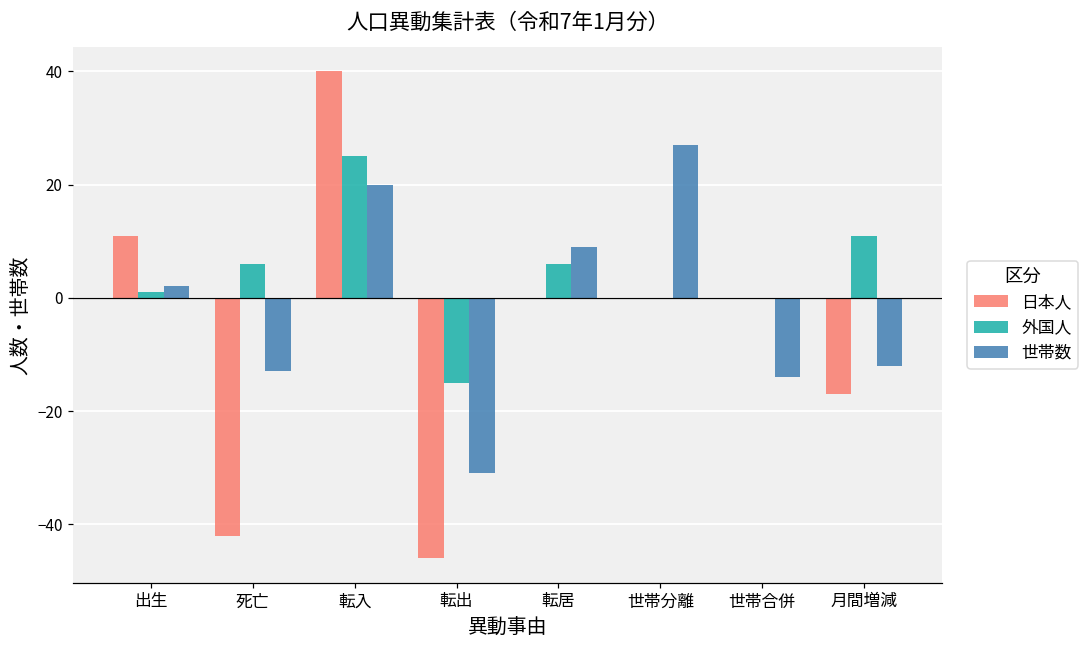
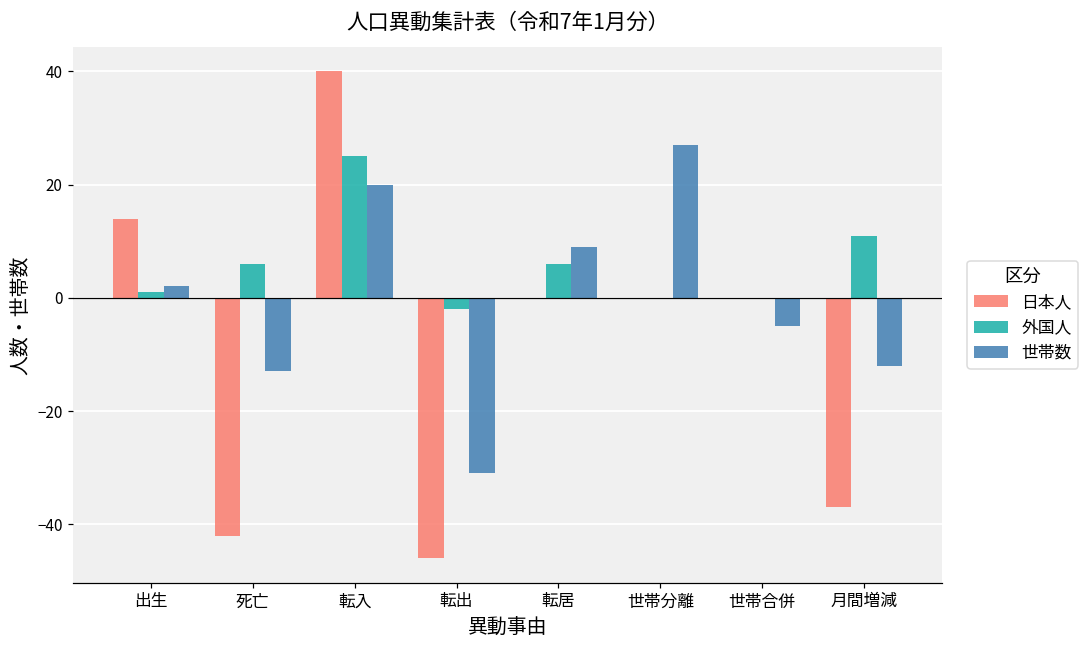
日本人, 出生: 11 -> 14
外国人, 転出: -15 -> -2
世帯数, 世帯合併: -14 -> -5
日本人, 月間増減: -17 -> -37
